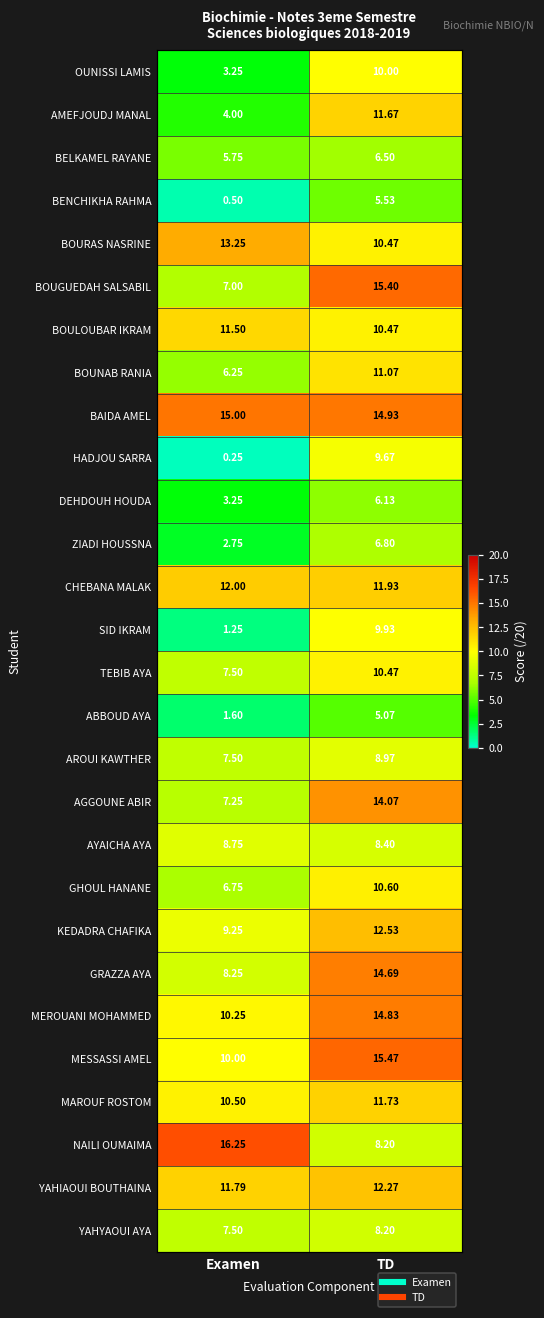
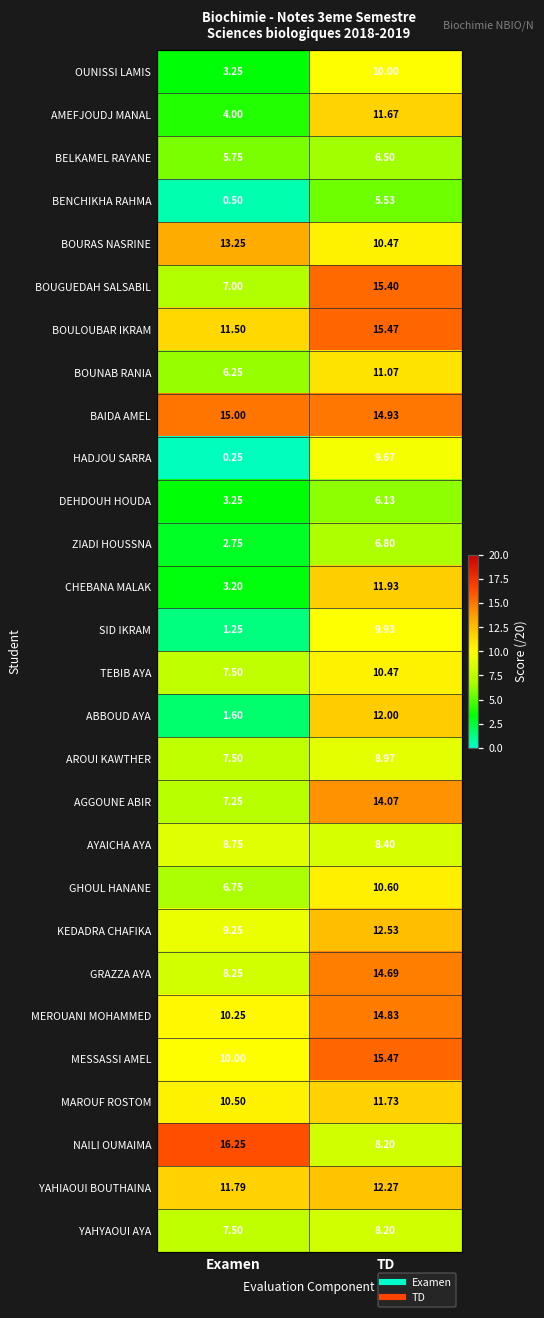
BOULOUBAR IKRAM, TD: 10.47 -> 15.47
CHEBANA MALAK, Examen: 12.00 -> 3.20
ABBOUD AYA, TD: 5.07 -> 12.00
